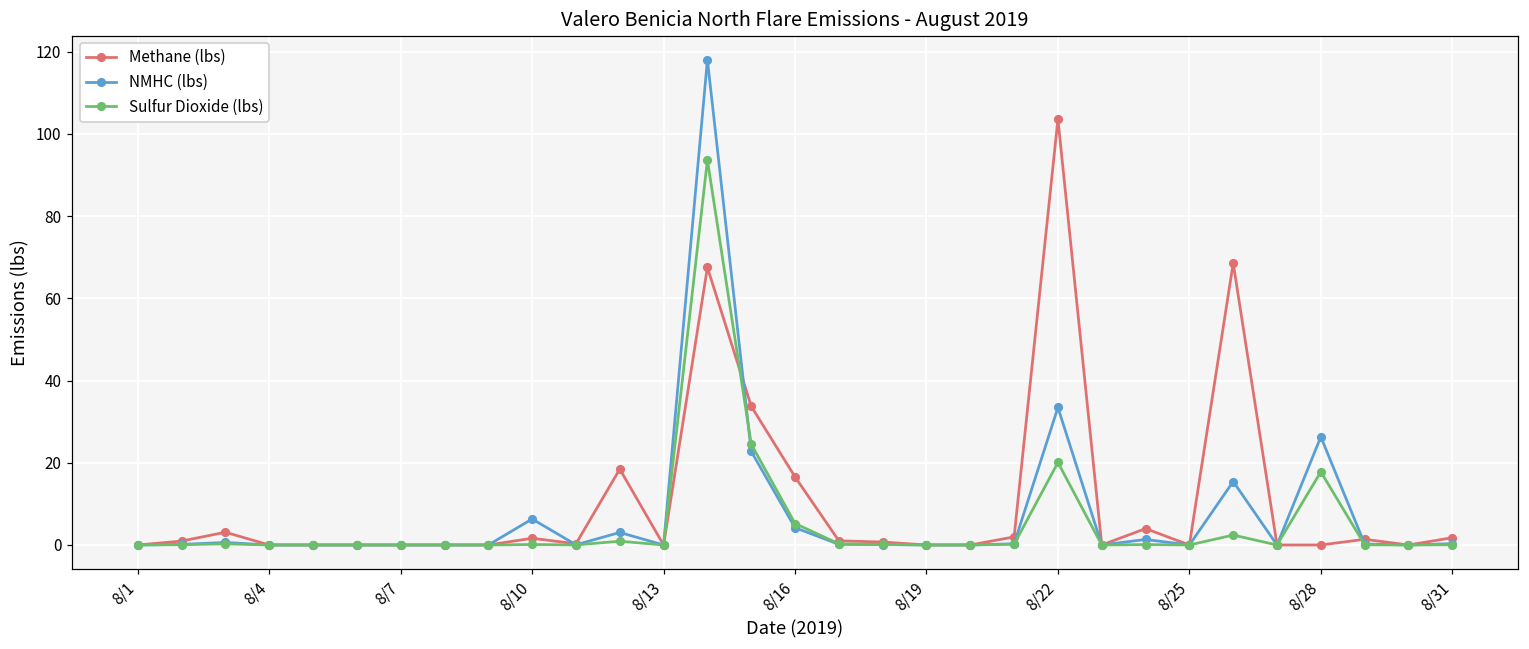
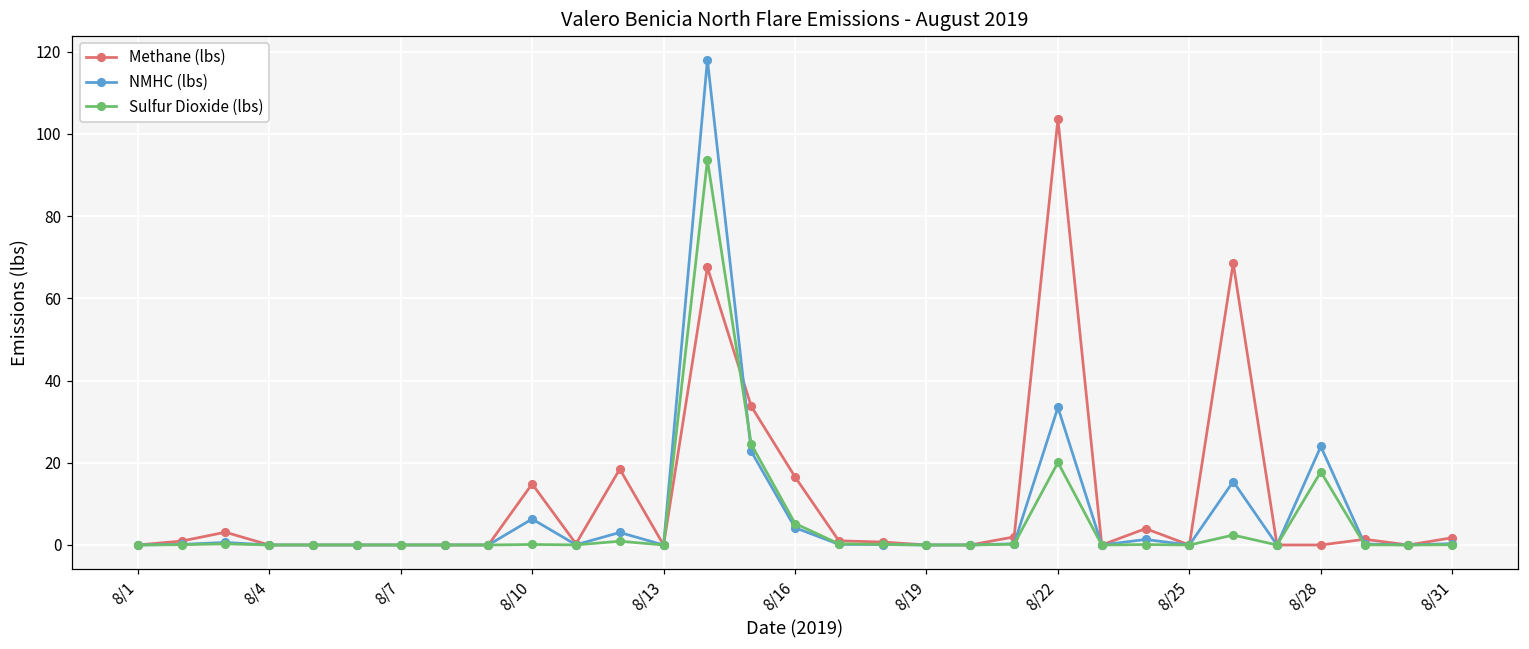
Methane (lbs), 8/10: 2 -> 15
NMHC (lbs), 8/28: 26 -> 24
